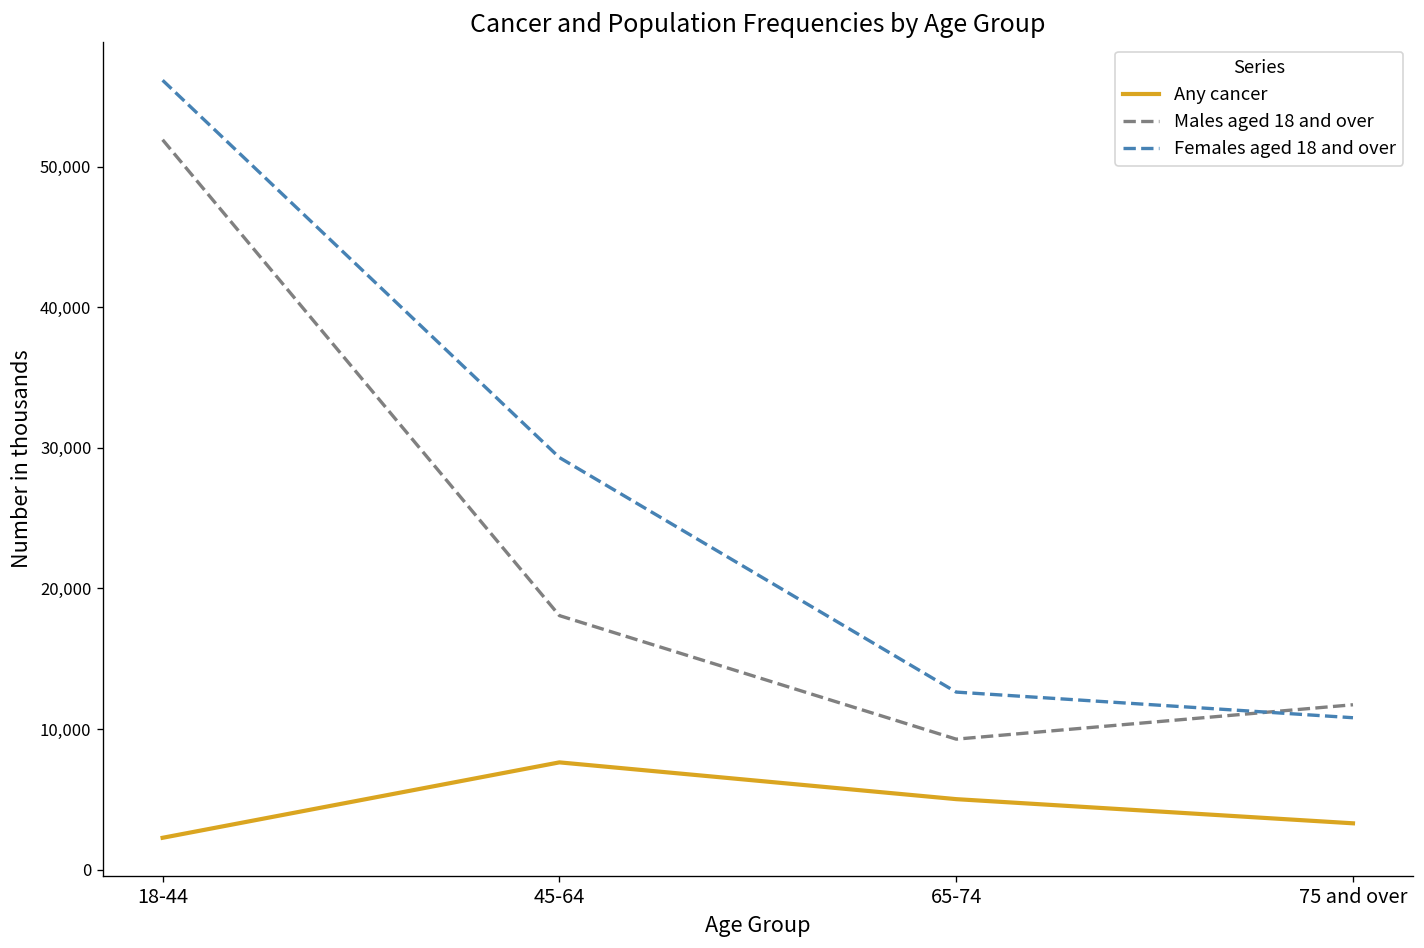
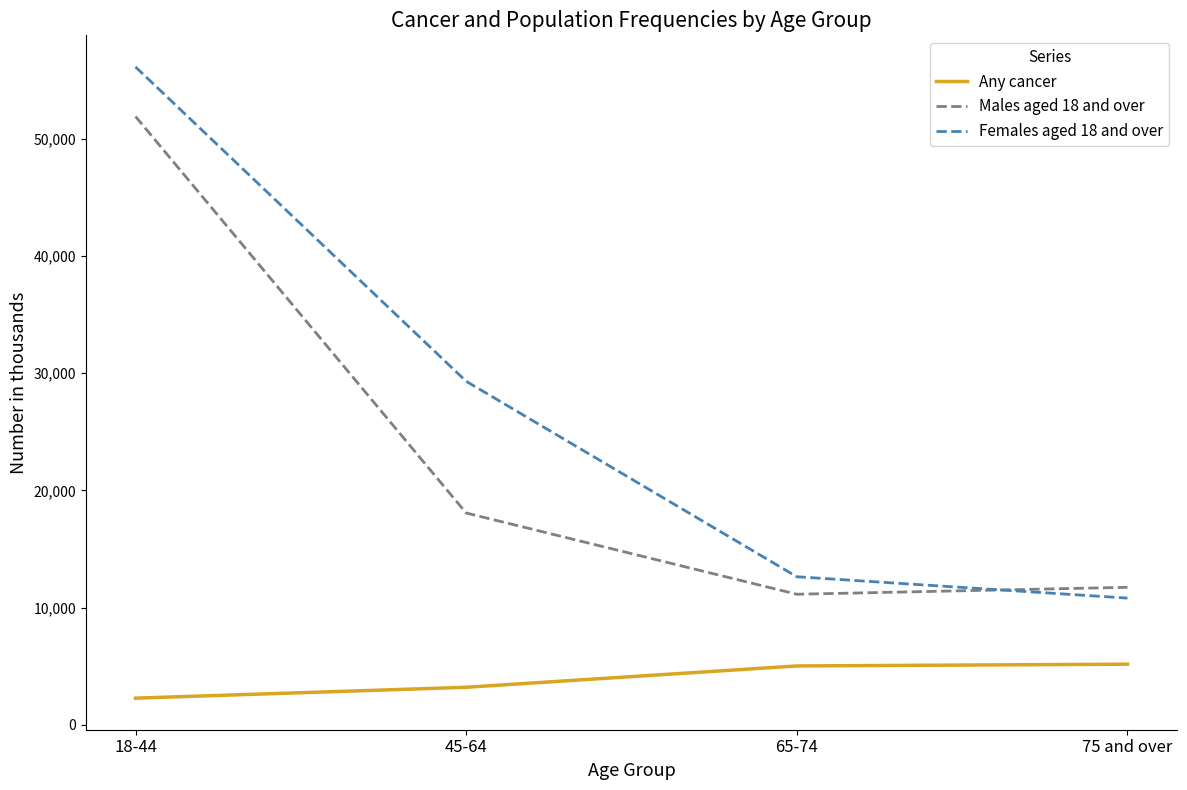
Any cancer, 45-64: 7,600 -> 3,200
Males aged 18 and over, 65-74: 9,300 -> 11,100
Any cancer, 75 and over: 3,300 -> 5,200
